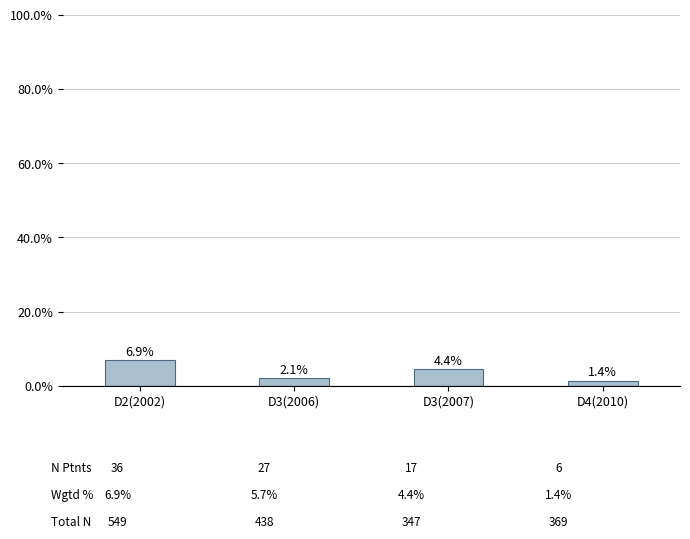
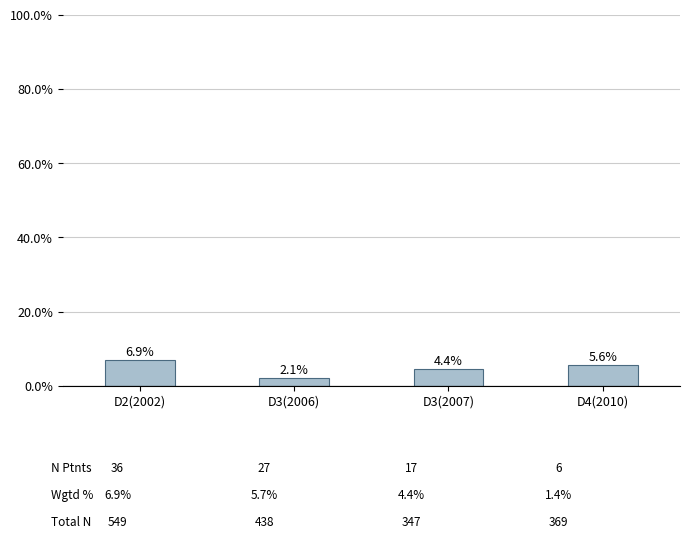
D4(2010): 1.4% -> 5.6%
